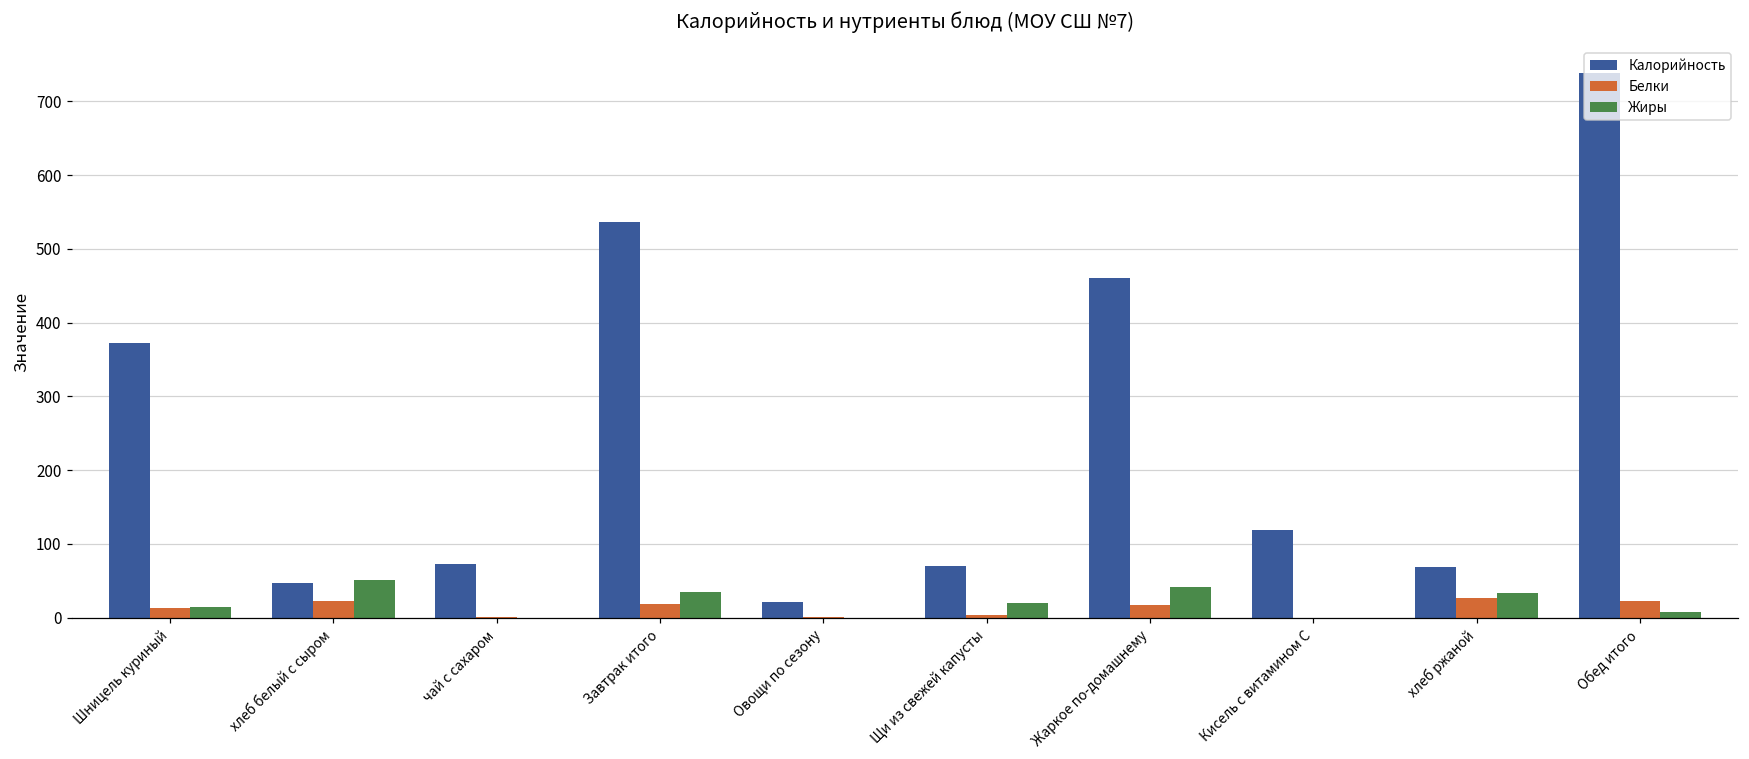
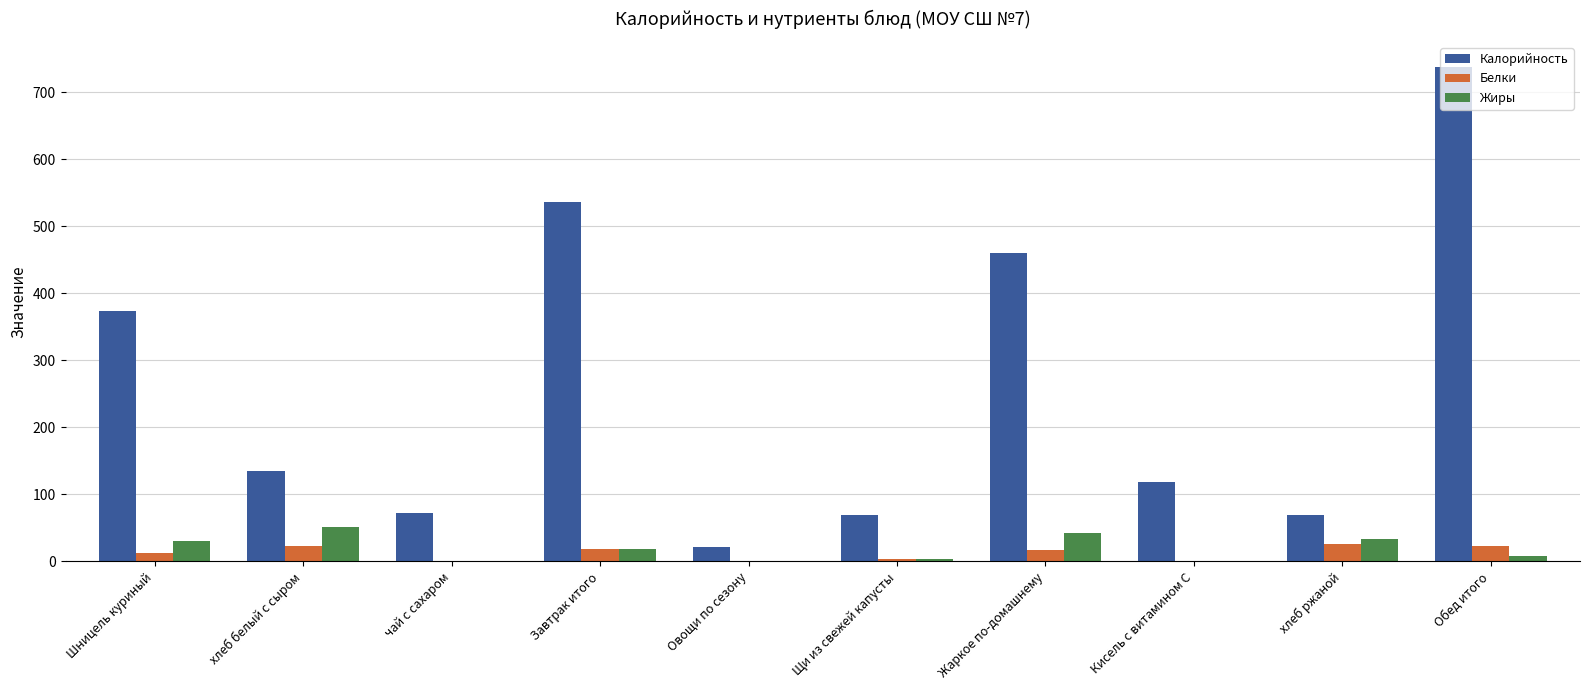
Жиры, Шницель куриный: 10 -> 30
Калорийность, хлеб белый с сыром: 50 -> 140
Жиры, Завтрак итого: 40 -> 20
Жиры, Щи из свежей капусты: 20 -> 0
